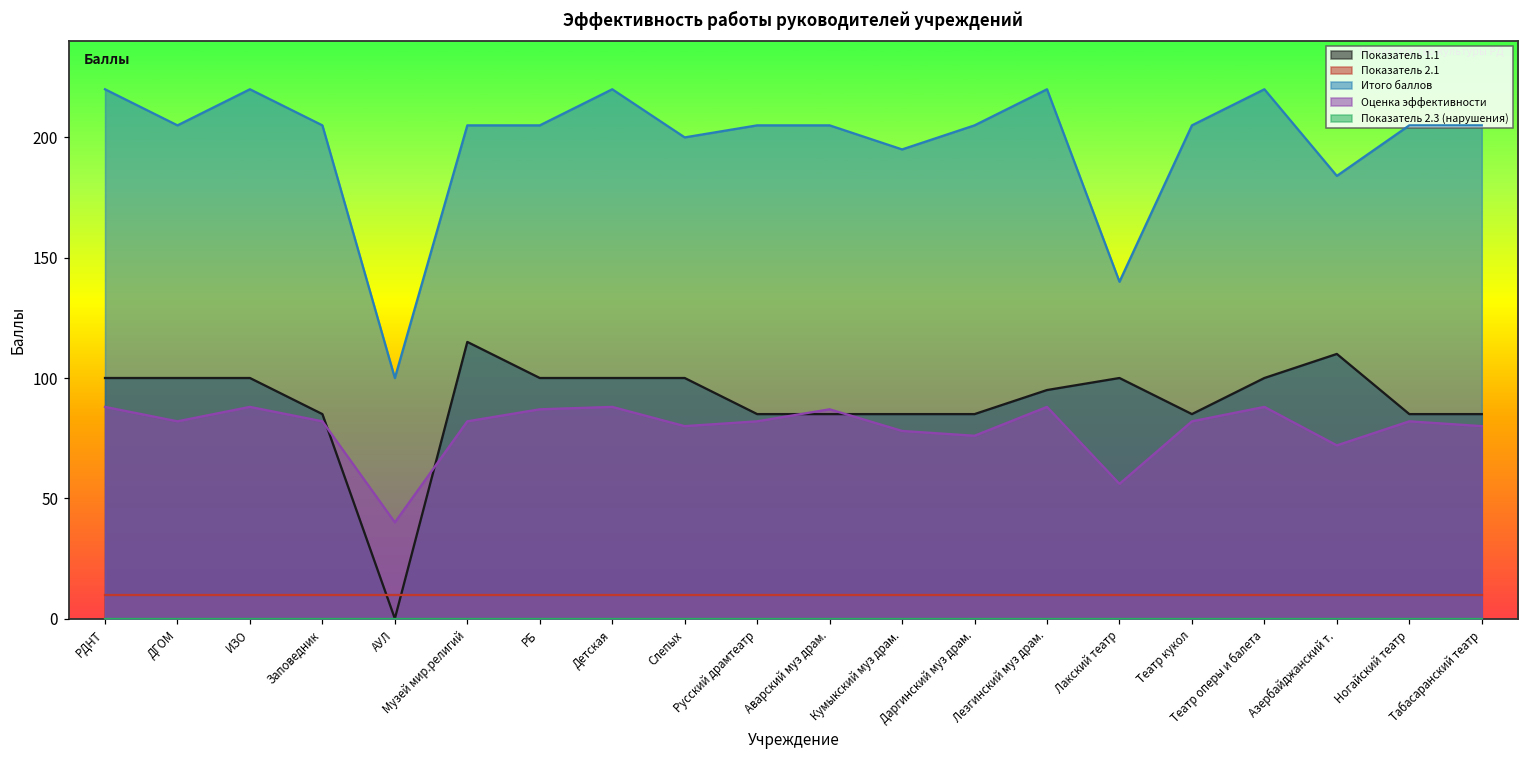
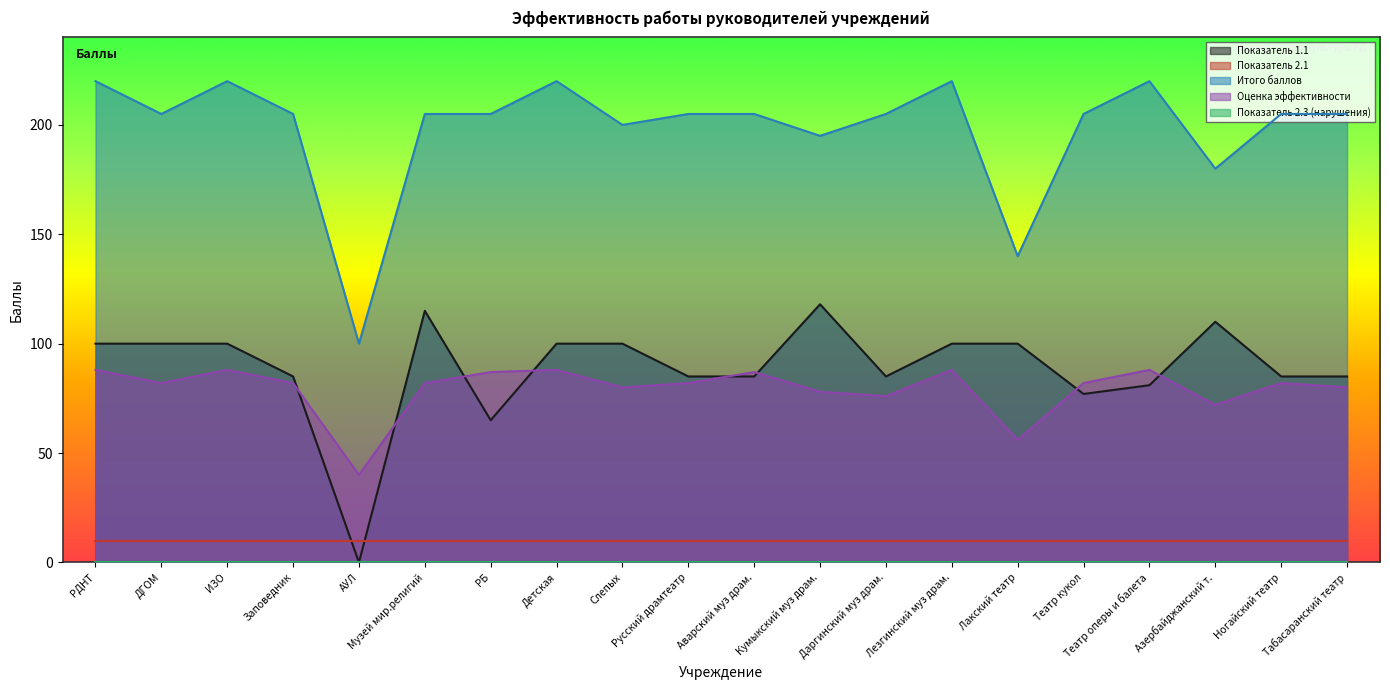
Показатель 1.1, РБ: 100 -> 65
Показатель 1.1, Кумыкский муз драм.: 85 -> 118
Показатель 1.1, Лезгинский муз драм.: 95 -> 100
Показатель 1.1, Театр кукол: 85 -> 77
Показатель 1.1, Театр оперы и балета: 100 -> 81
Итого баллов, Азербайджанский т.: 184 -> 180
